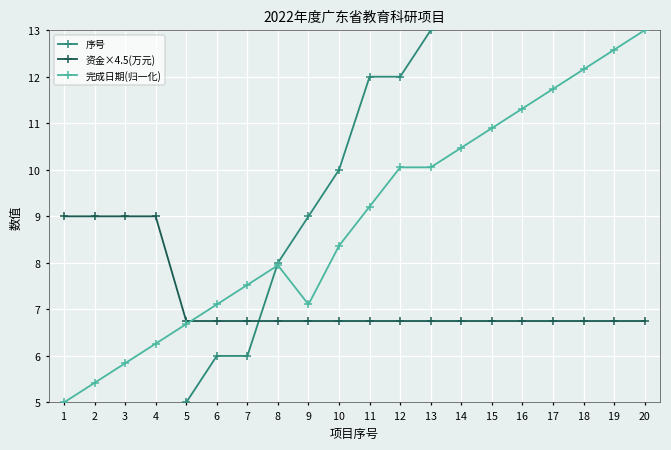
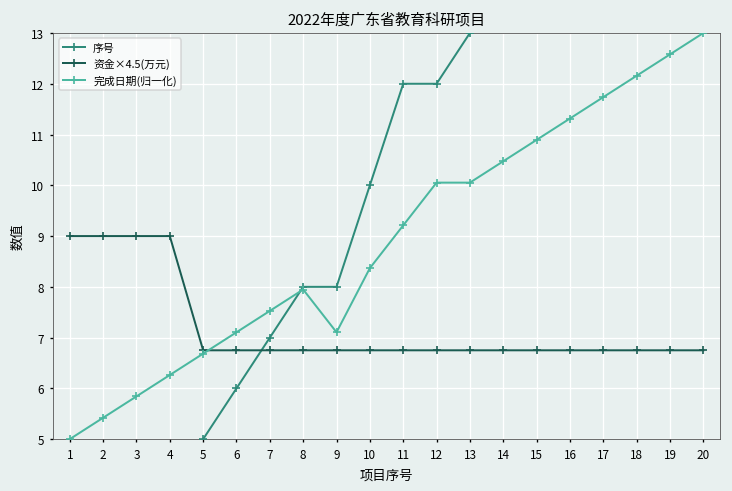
序号, 7: 6 -> 7
序号, 9: 9 -> 8
